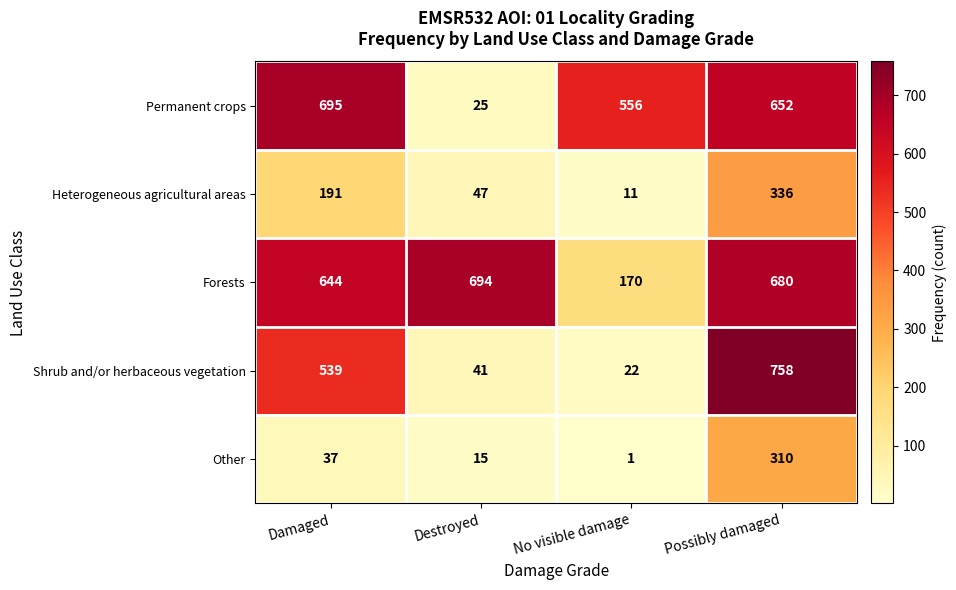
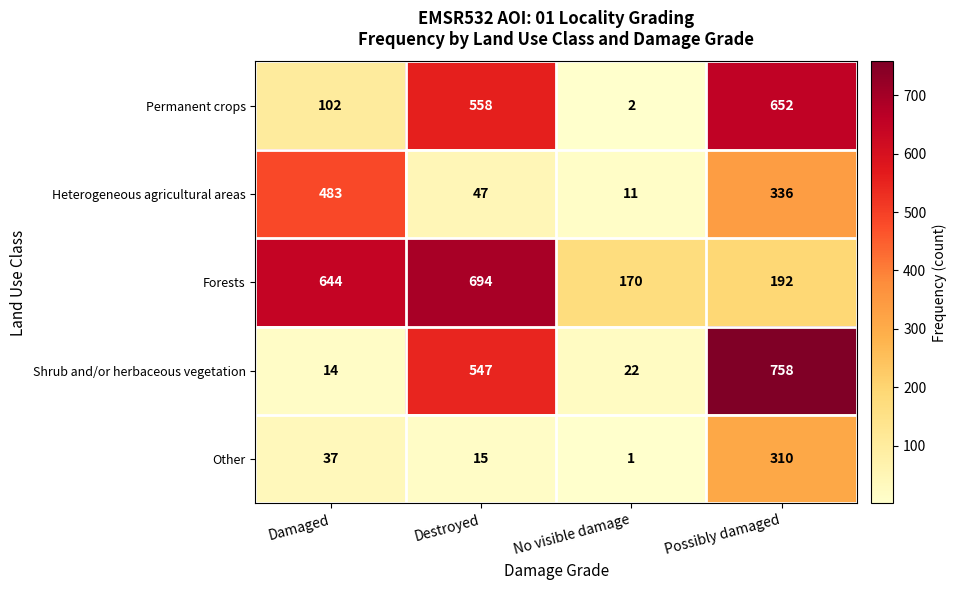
Permanent crops, Damaged: 695 -> 102
Permanent crops, Destroyed: 25 -> 558
Permanent crops, No visible damage: 556 -> 2
Heterogeneous agricultural areas, Damaged: 191 -> 483
Forests, Possibly damaged: 680 -> 192
Shrub and/or herbaceous vegetation, Damaged: 539 -> 14
Shrub and/or herbaceous vegetation, Destroyed: 41 -> 547
